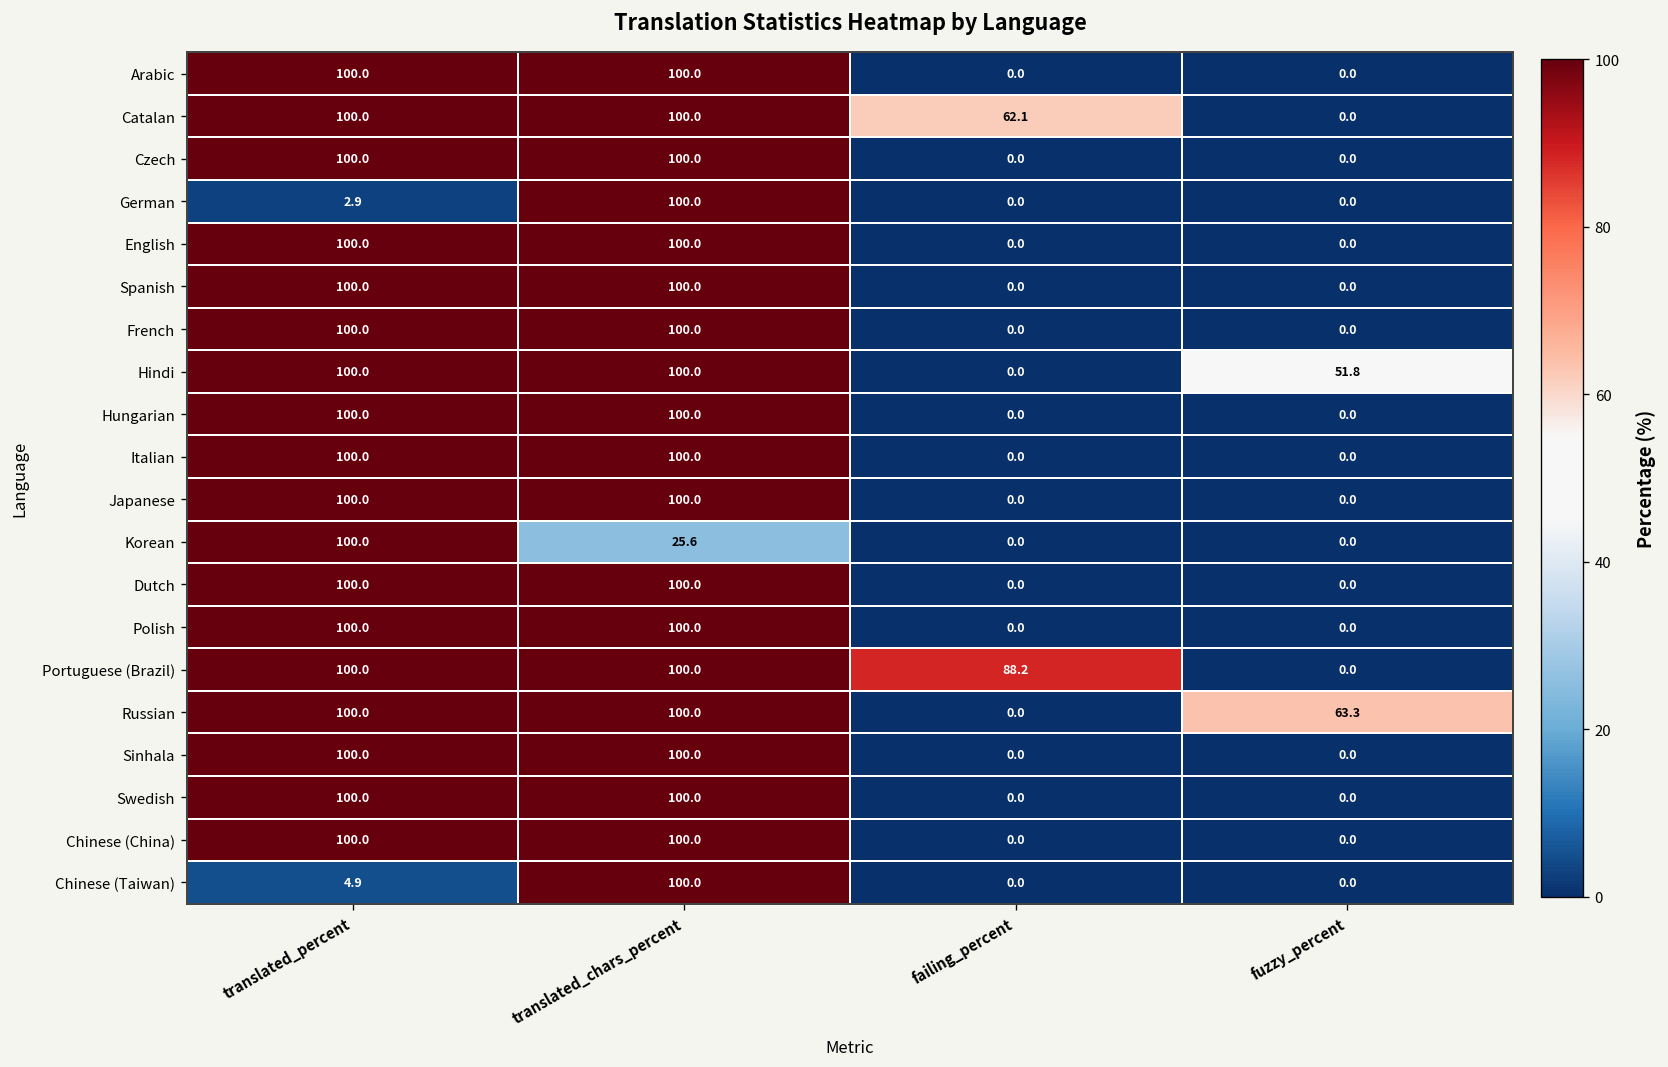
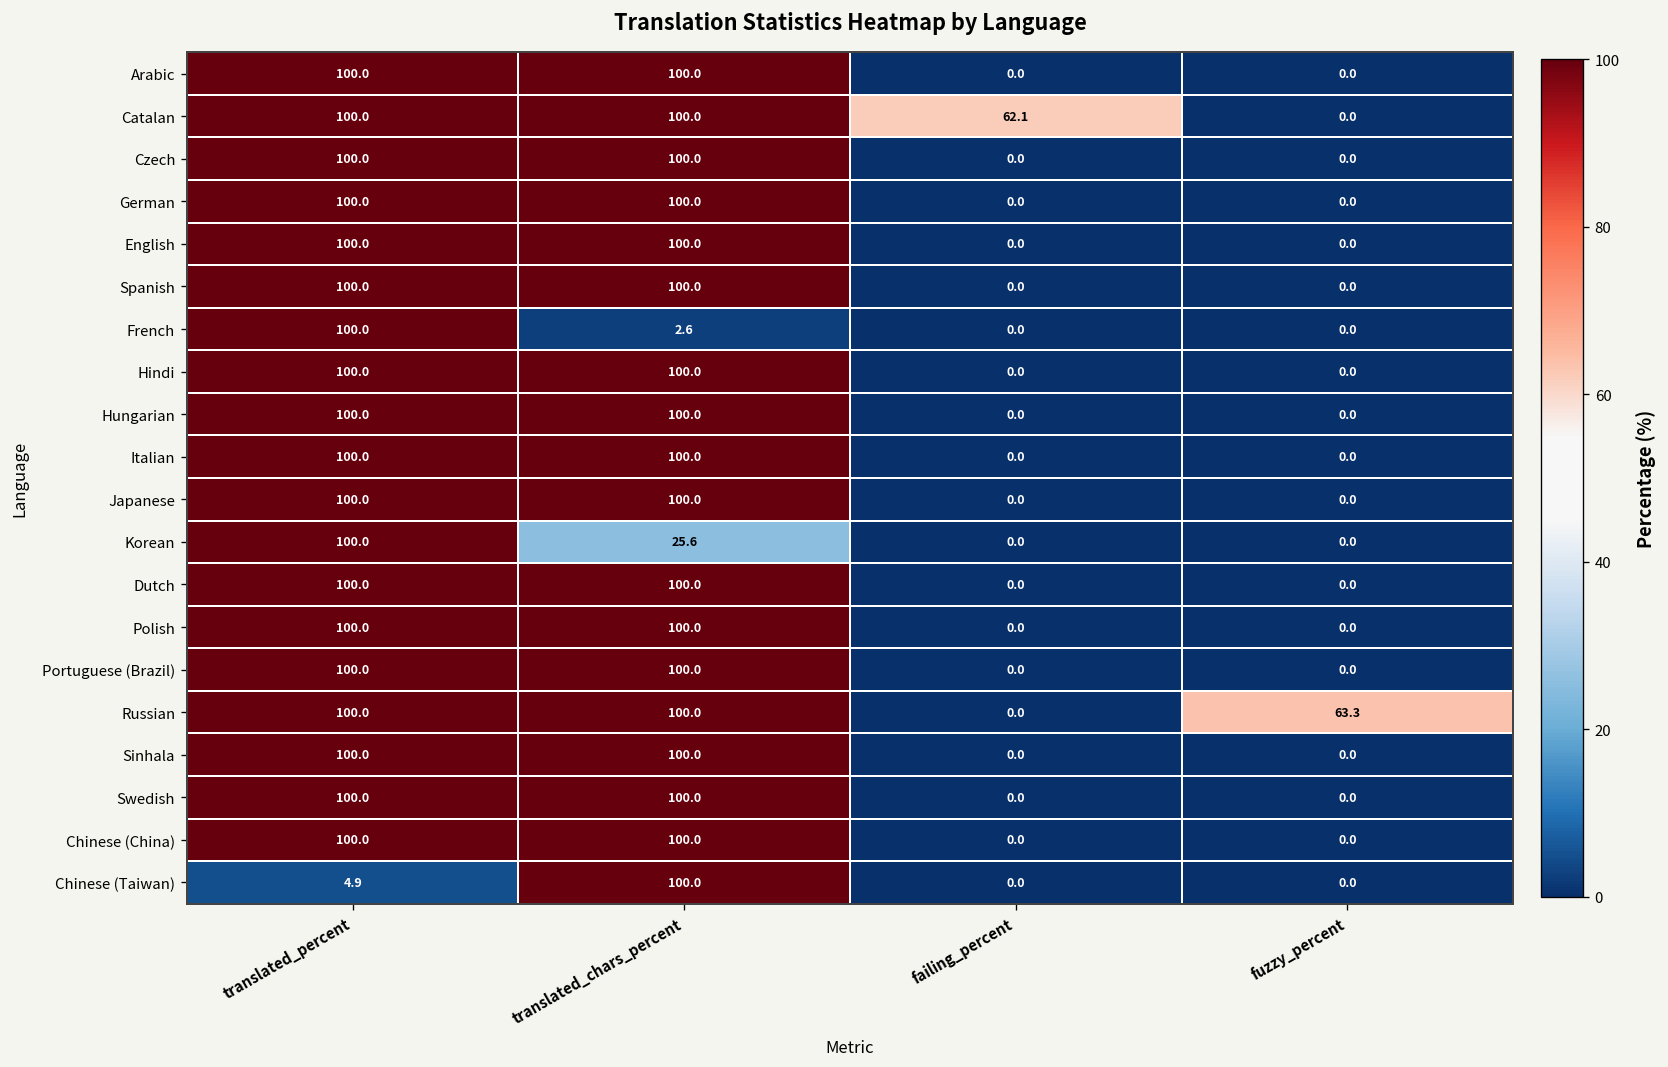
German, translated_percent: 2.9 -> 100.0
French, translated_chars_percent: 100.0 -> 2.6
Hindi, fuzzy_percent: 51.8 -> 0.0
Portuguese (Brazil), failing_percent: 88.2 -> 0.0
